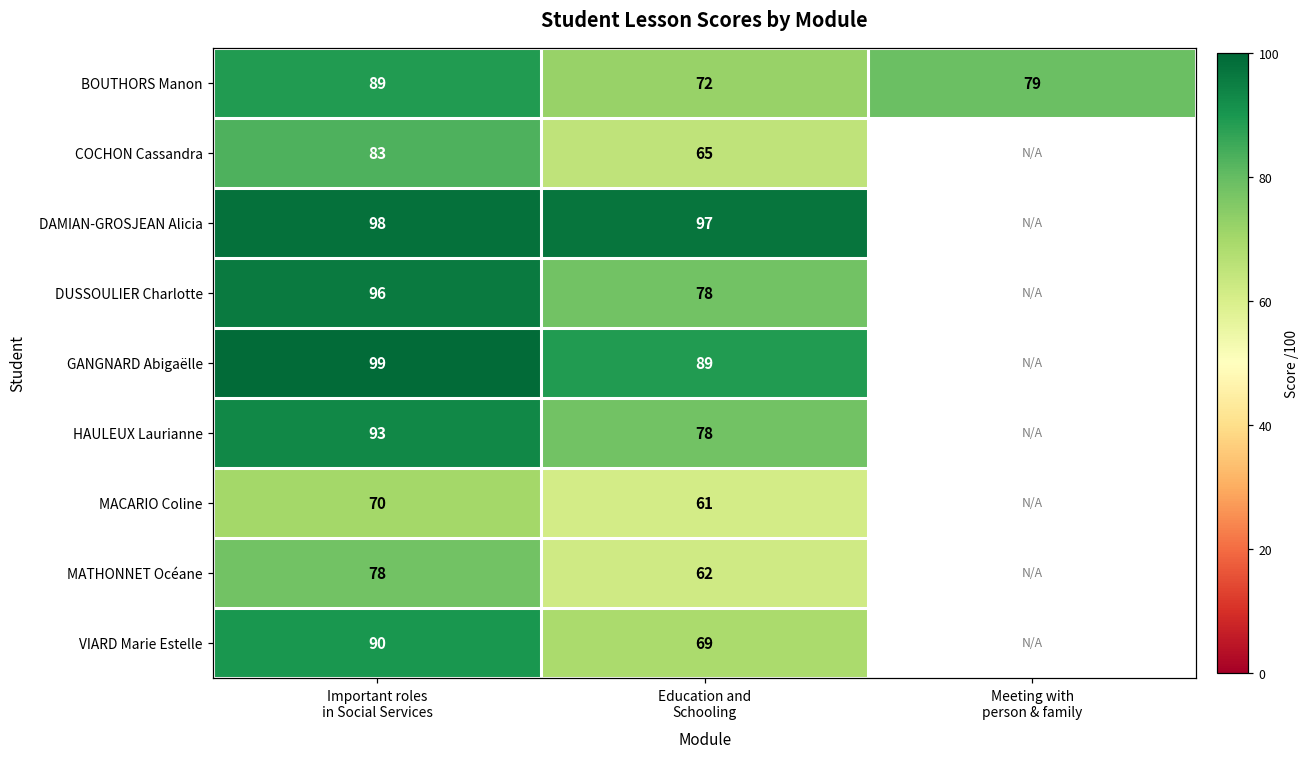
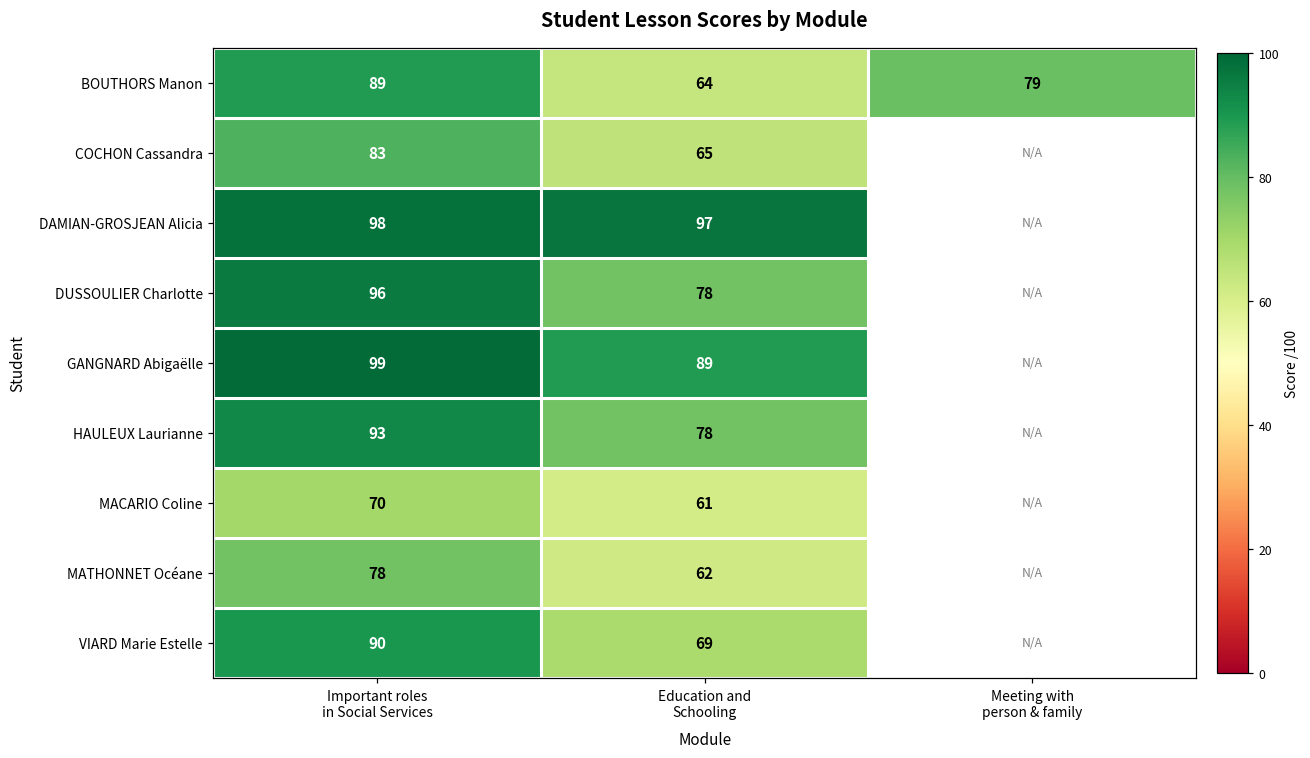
BOUTHORS Manon, Education and Schooling: 72 -> 64
